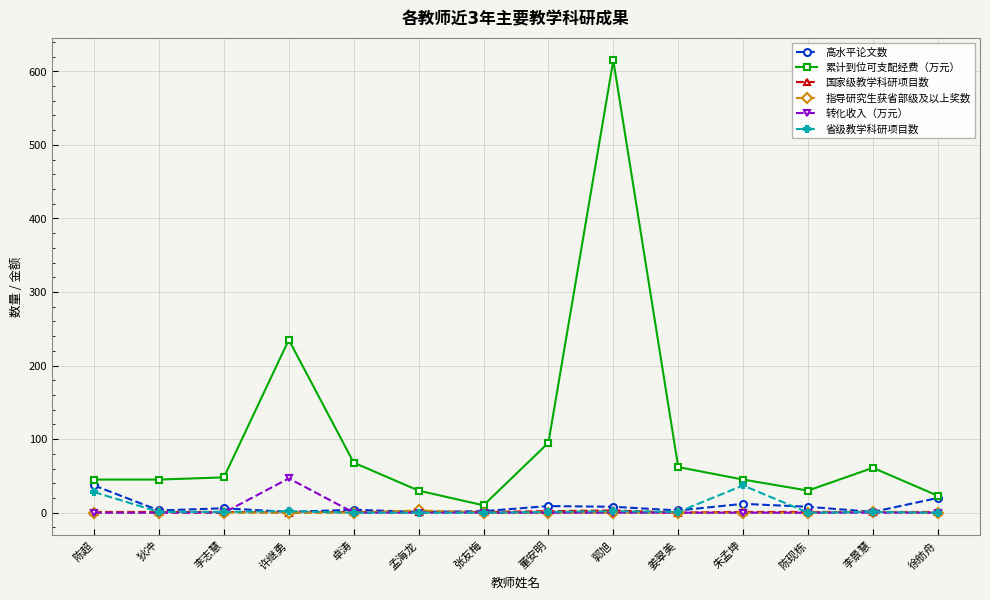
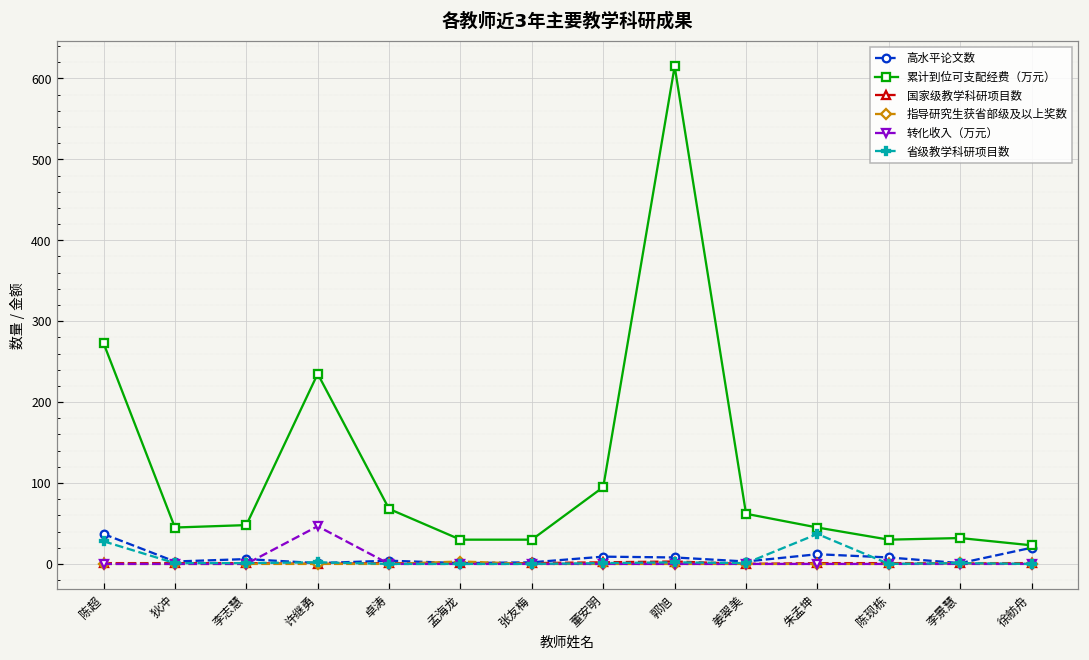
累计到位可支配经费（万元）, 陈超: 50 -> 270
累计到位可支配经费（万元）, 张友梅: 10 -> 30
累计到位可支配经费（万元）, 李景慧: 60 -> 30
